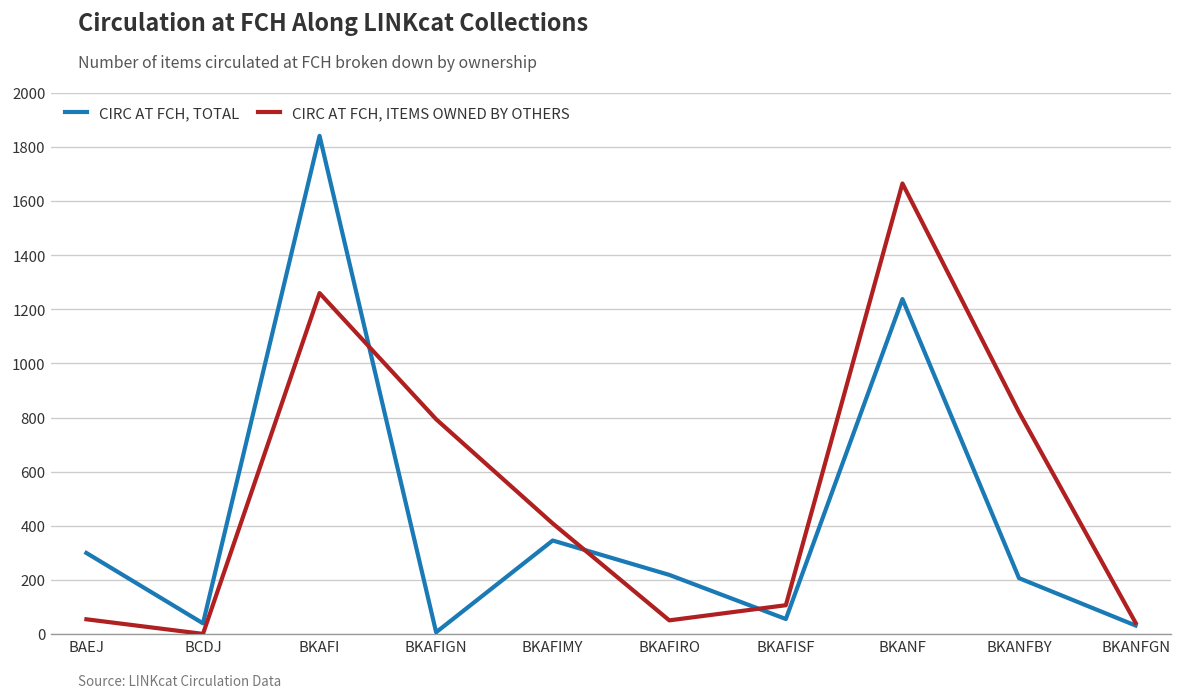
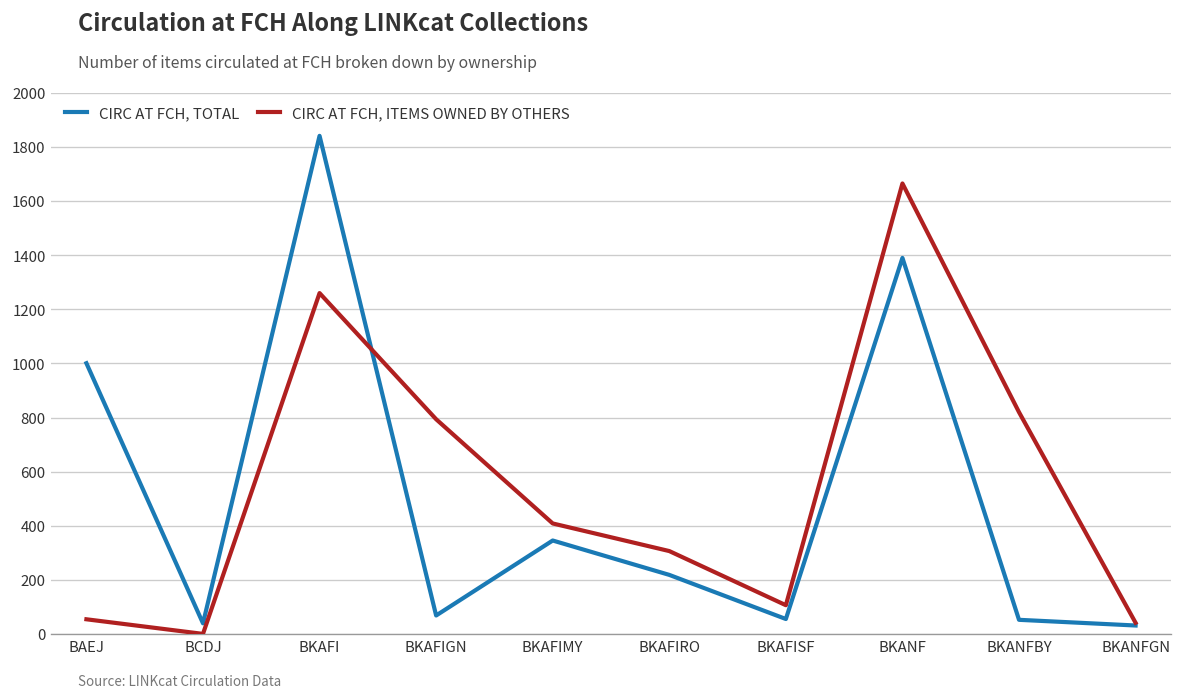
CIRC AT FCH, TOTAL, BAEJ: 300 -> 1000
CIRC AT FCH, TOTAL, BKAFIGN: 10 -> 70
CIRC AT FCH, ITEMS OWNED BY OTHERS, BKAFIRO: 50 -> 310
CIRC AT FCH, TOTAL, BKANF: 1240 -> 1390
CIRC AT FCH, TOTAL, BKANFBY: 210 -> 50
